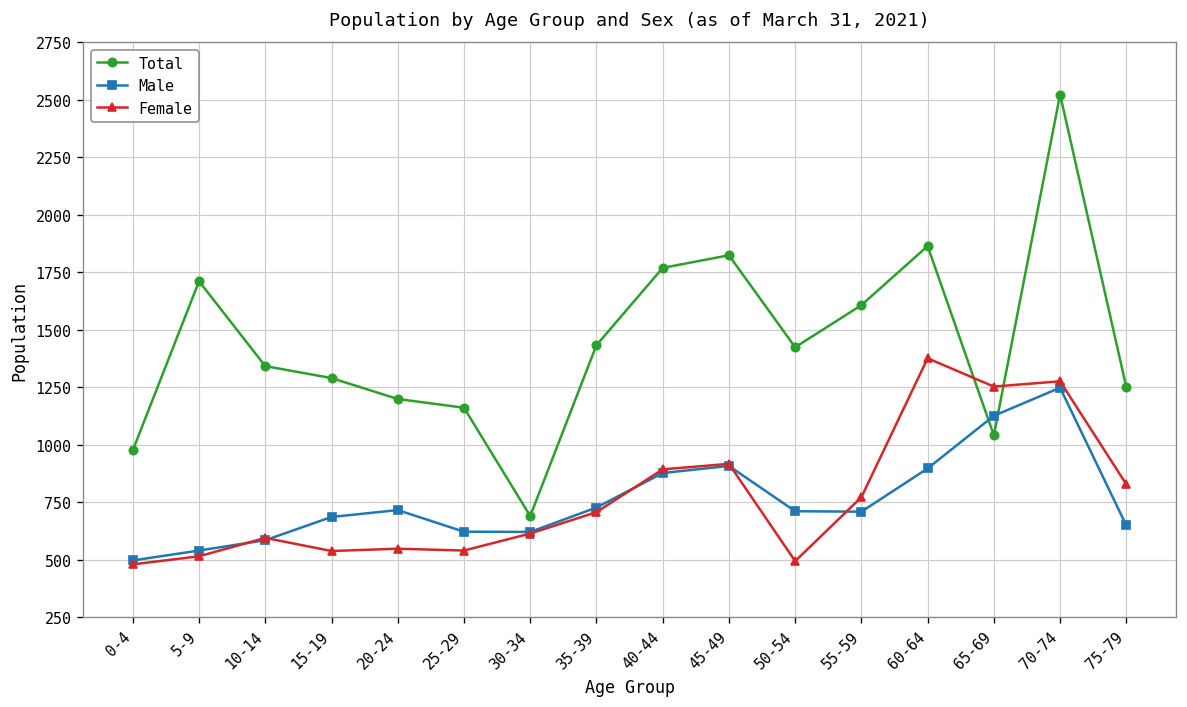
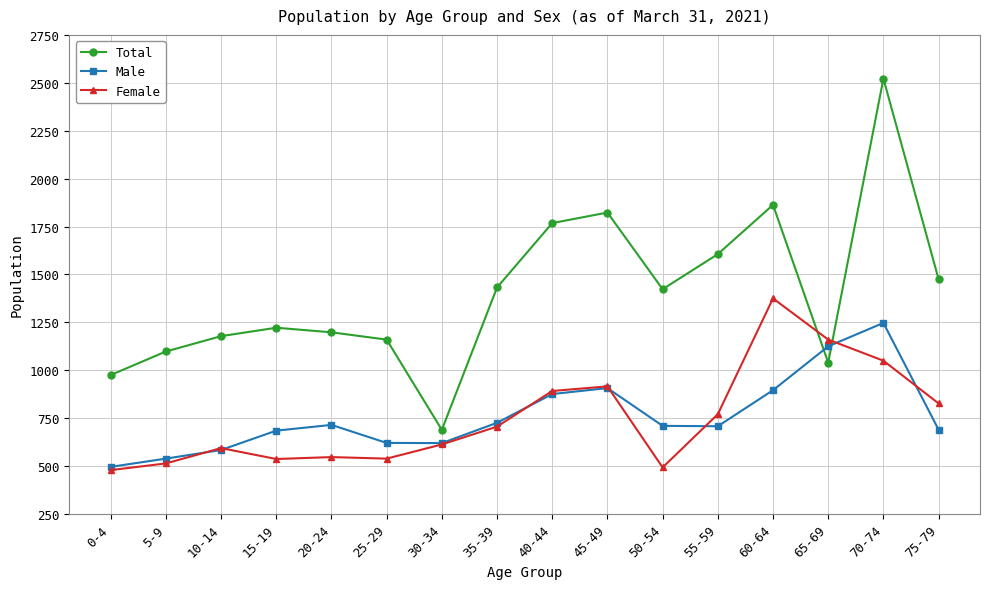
Total, 5-9: 1710 -> 1100
Total, 10-14: 1340 -> 1180
Total, 15-19: 1290 -> 1220
Female, 65-69: 1250 -> 1160
Female, 70-74: 1280 -> 1050
Total, 75-79: 1250 -> 1480
Male, 75-79: 650 -> 690
